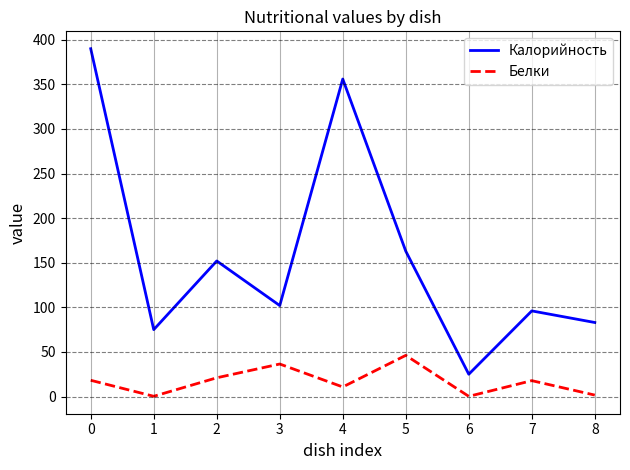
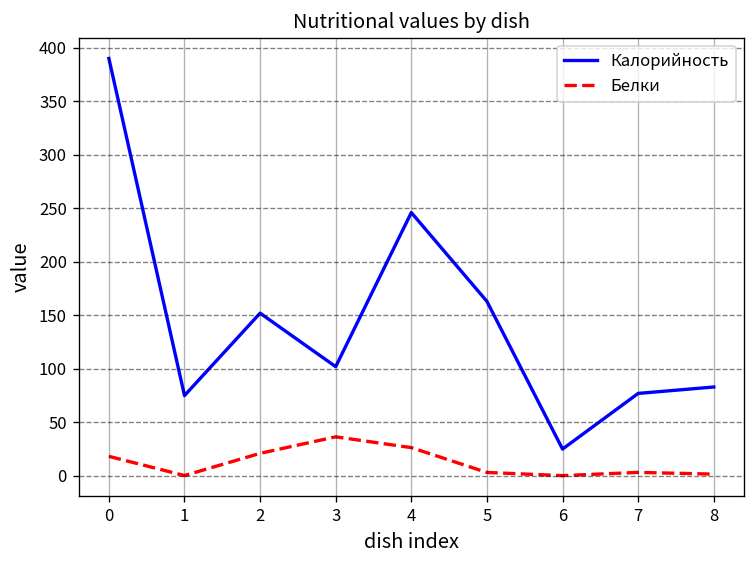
Калорийность, 4: 360 -> 250
Белки, 4: 10 -> 30
Белки, 5: 50 -> 0
Калорийность, 7: 100 -> 80
Белки, 7: 20 -> 0
